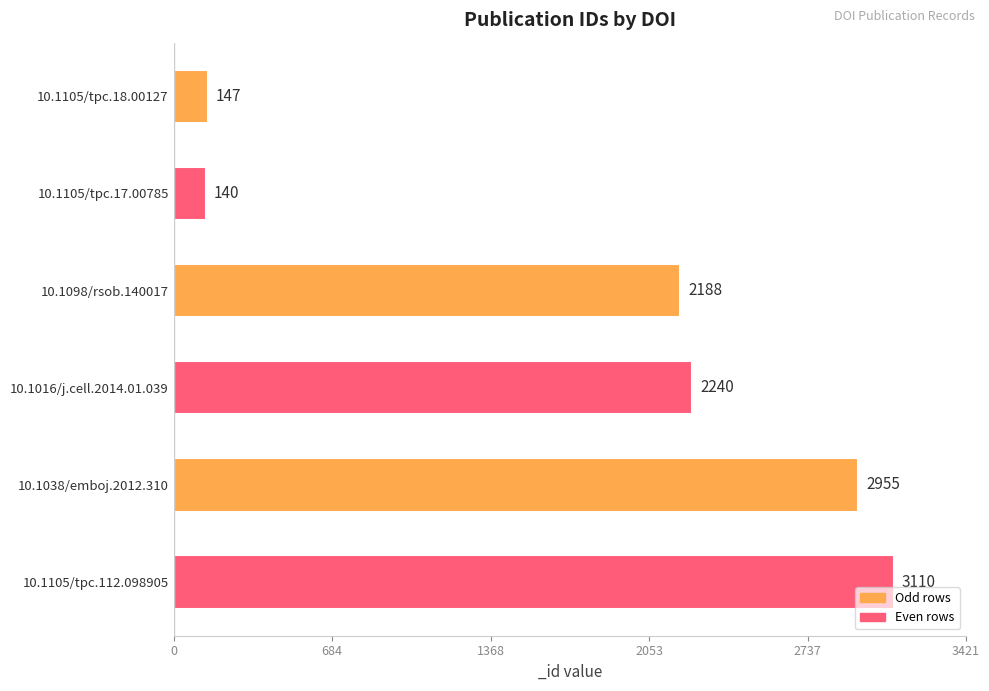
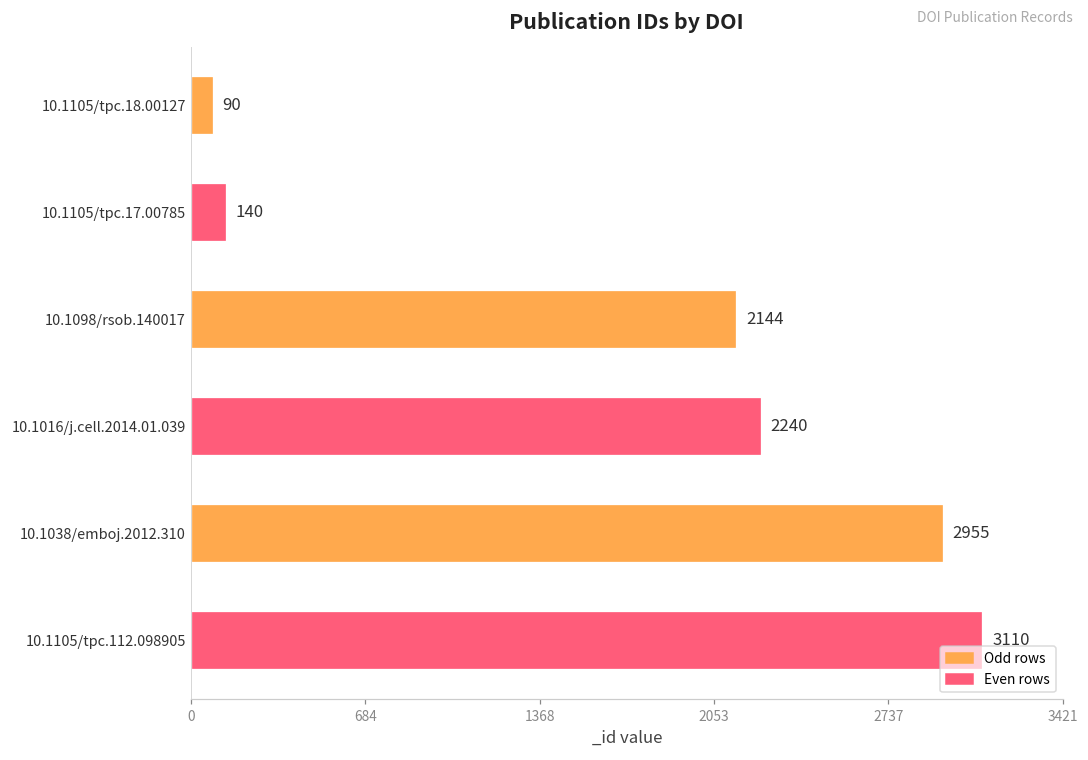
10.1105/tpc.18.00127: 147 -> 90
10.1098/rsob.140017: 2188 -> 2144
